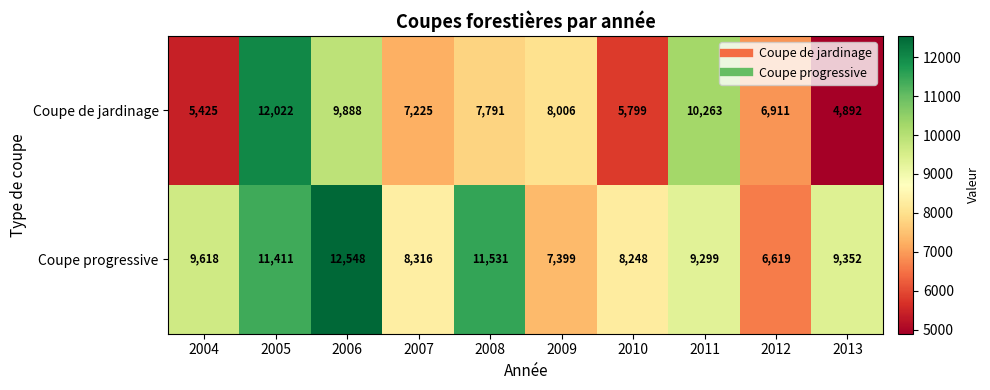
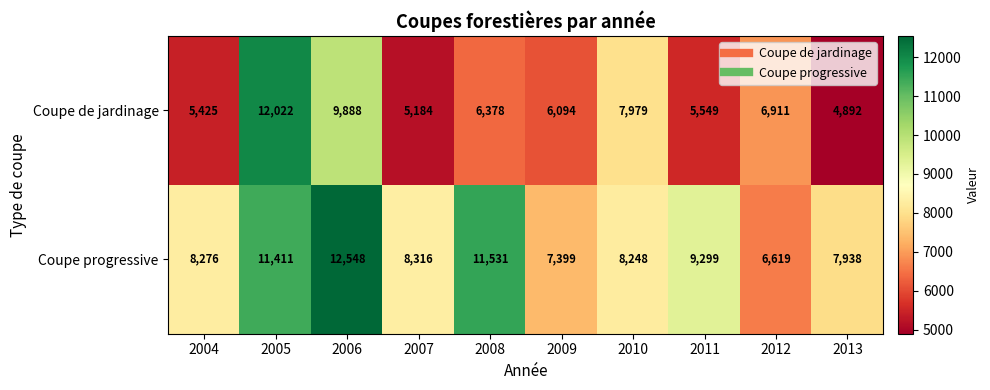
Coupe de jardinage, 2007: 7,225 -> 5,184
Coupe de jardinage, 2008: 7,791 -> 6,378
Coupe de jardinage, 2009: 8,006 -> 6,094
Coupe de jardinage, 2010: 5,799 -> 7,979
Coupe de jardinage, 2011: 10,263 -> 5,549
Coupe progressive, 2004: 9,618 -> 8,276
Coupe progressive, 2013: 9,352 -> 7,938
